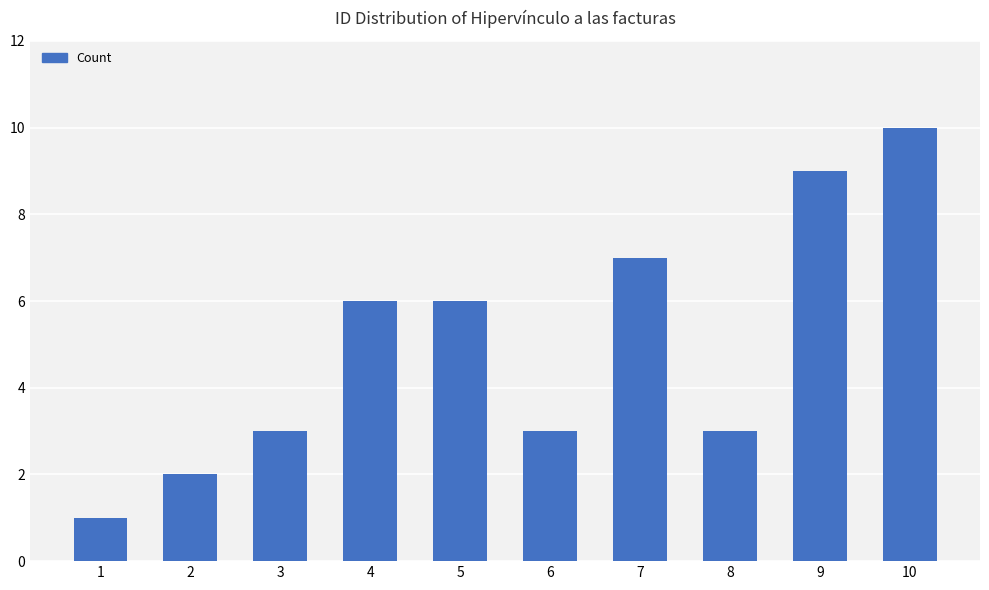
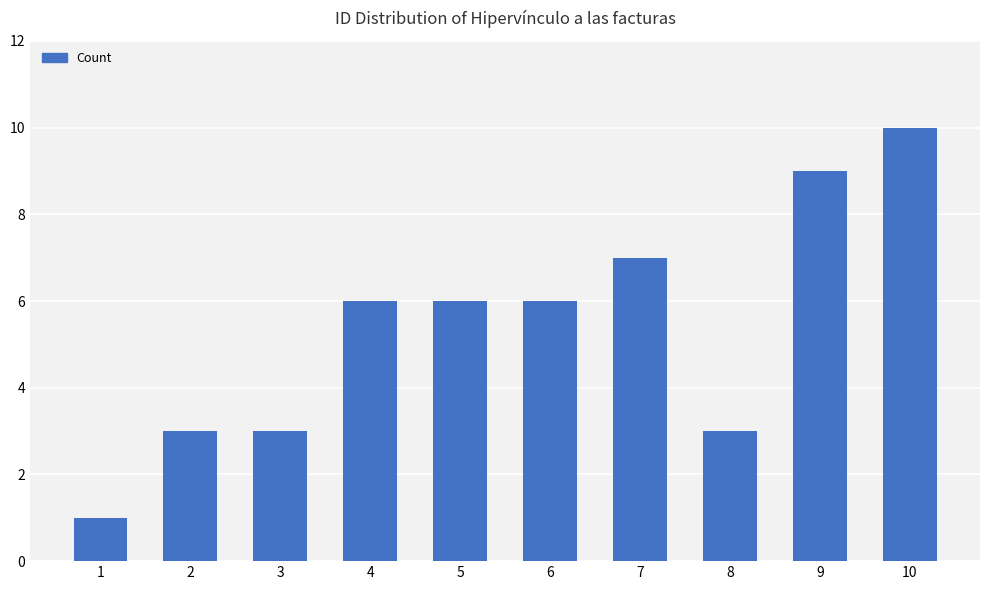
2: 2 -> 3
6: 3 -> 6
